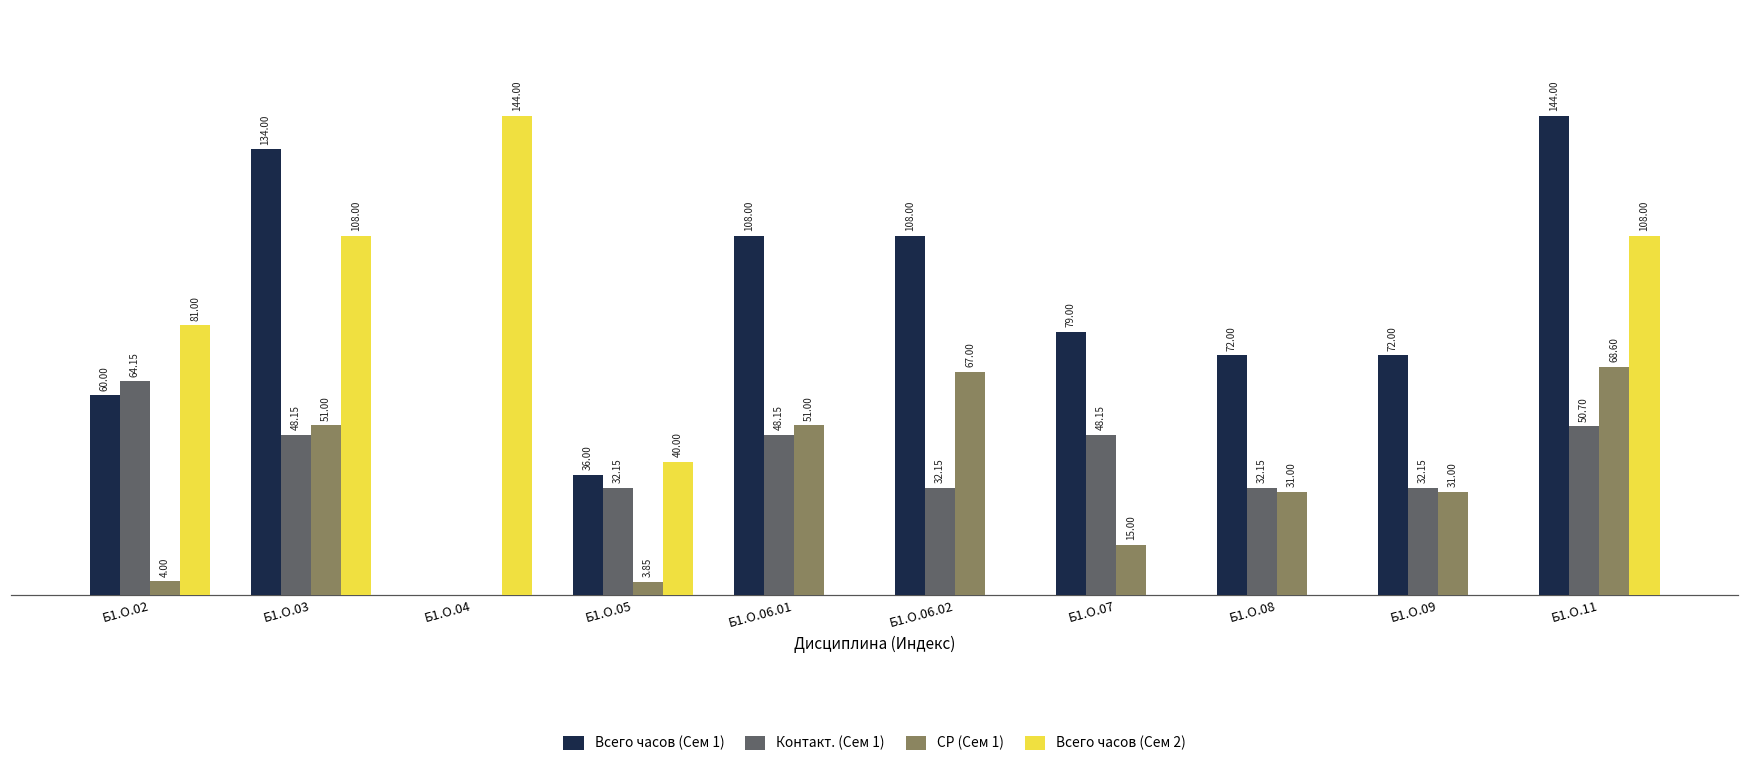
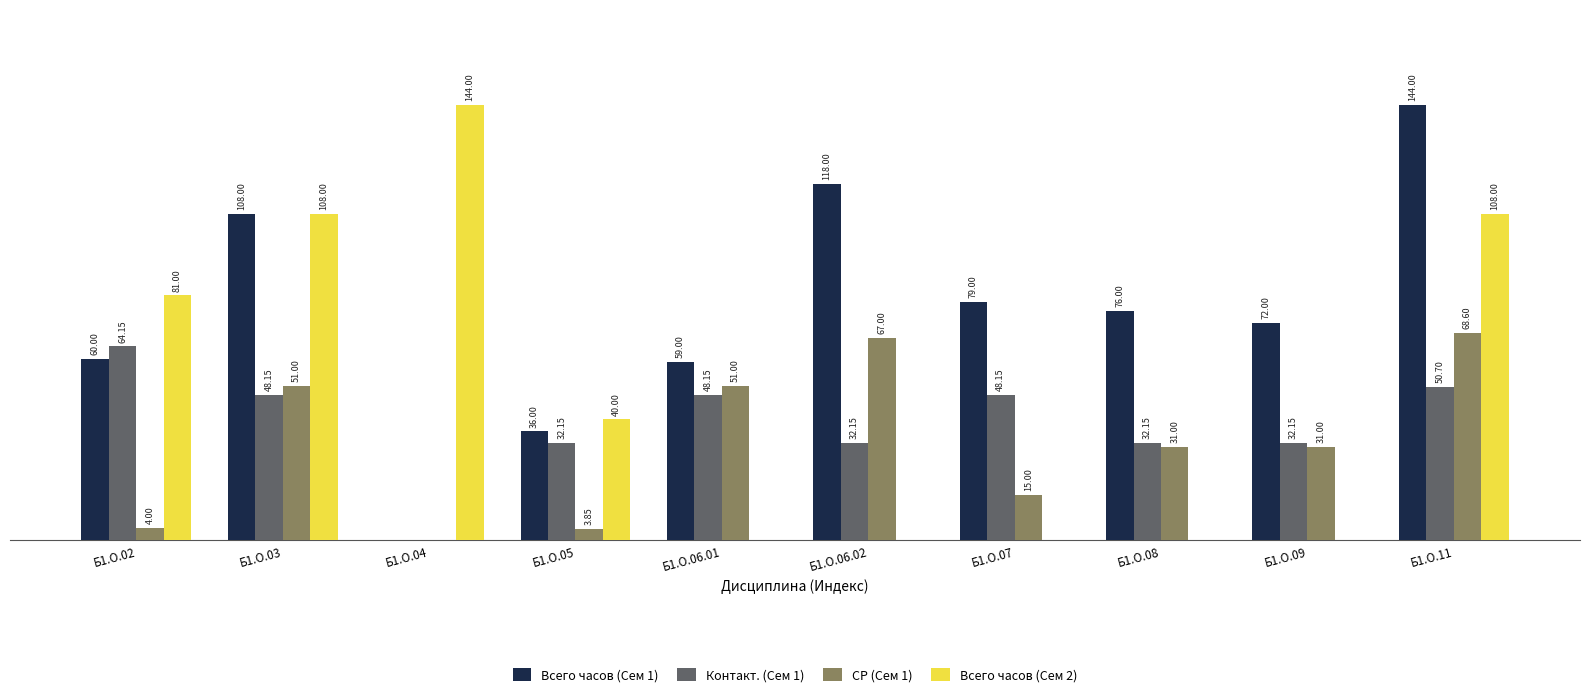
Всего часов (Сем 1), Б1.О.03: 134.00 -> 108.00
Всего часов (Сем 1), Б1.О.06.01: 108.00 -> 59.00
Всего часов (Сем 1), Б1.О.06.02: 108.00 -> 118.00
Всего часов (Сем 1), Б1.О.08: 72.00 -> 76.00
